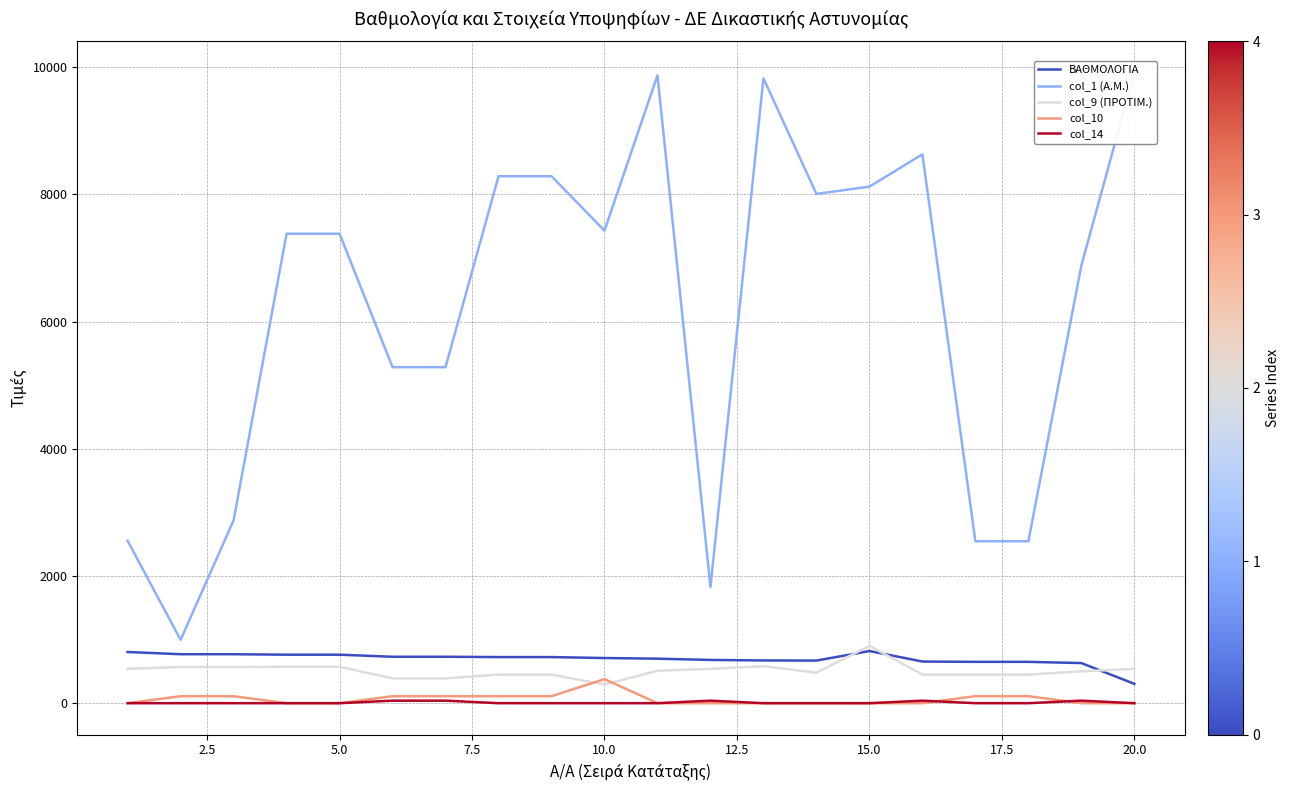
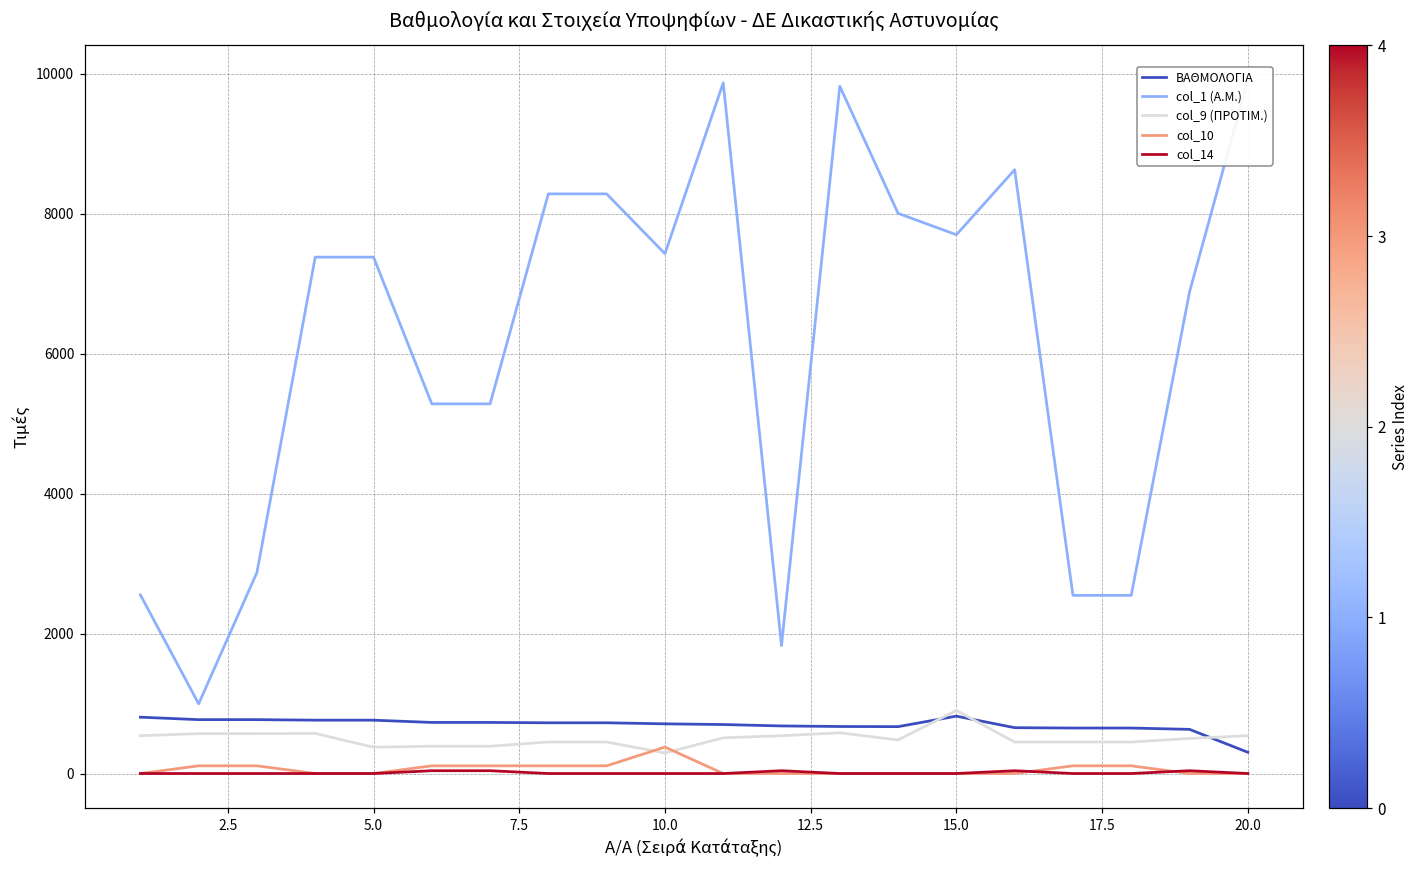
col_9 (ΠΡΟΤΙΜ.), 5.0: 600 -> 400
col_1 (Α.Μ.), 15.0: 8100 -> 7700
